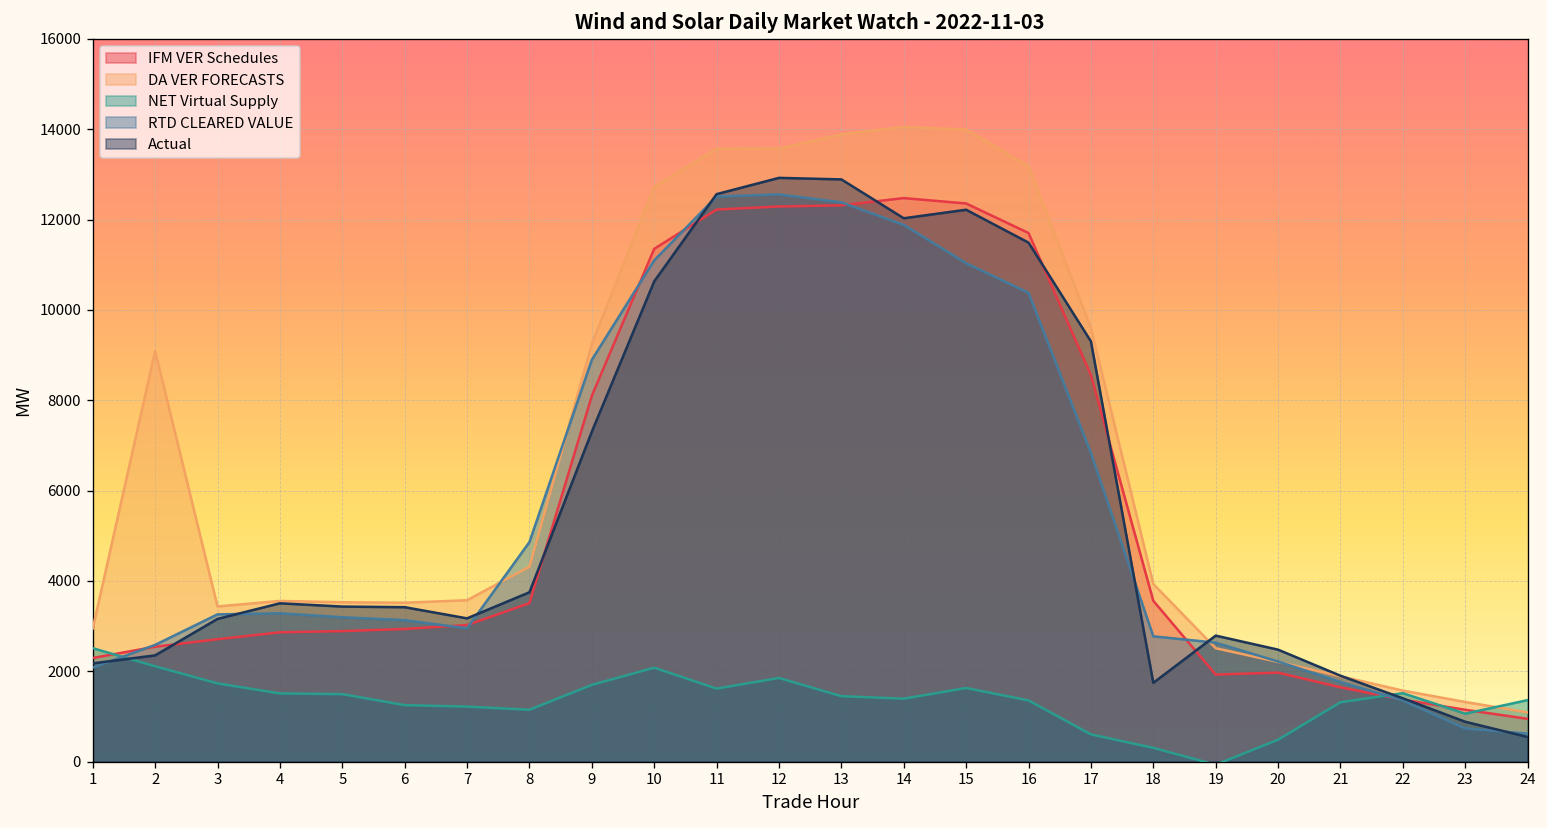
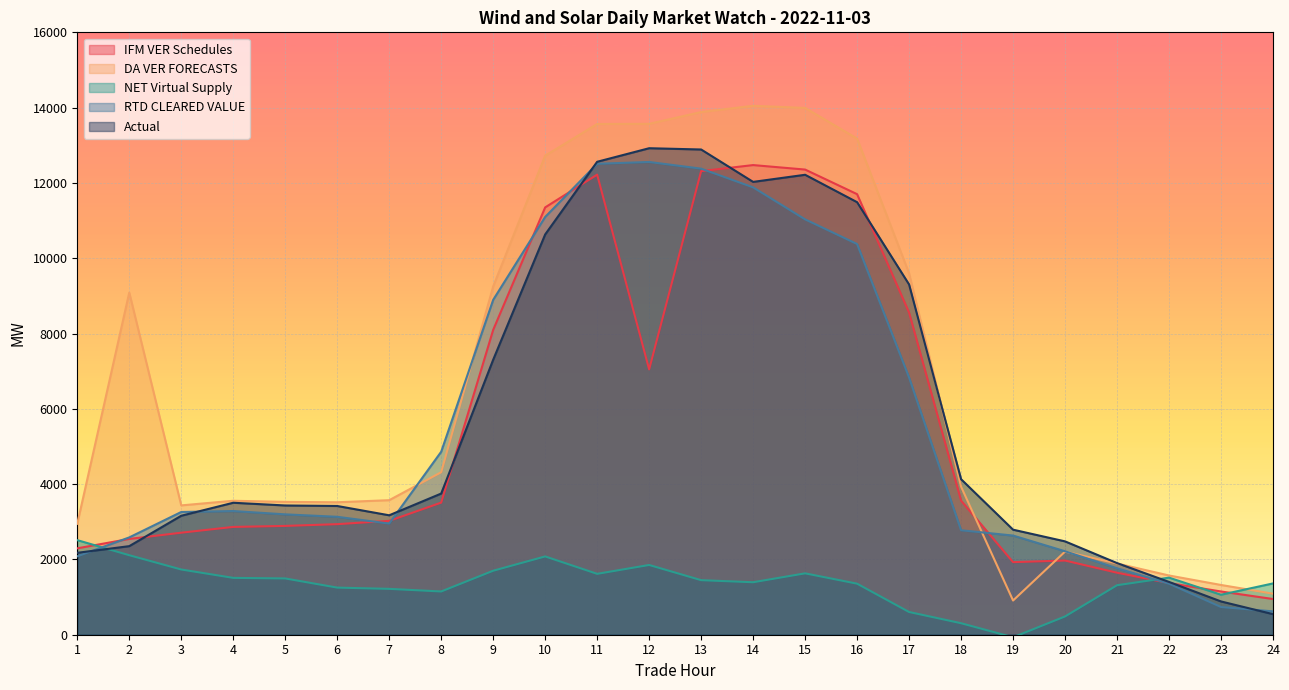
IFM VER Schedules, 12: 12300 -> 7000
Actual, 18: 1700 -> 4100
DA VER FORECASTS, 19: 2500 -> 900
